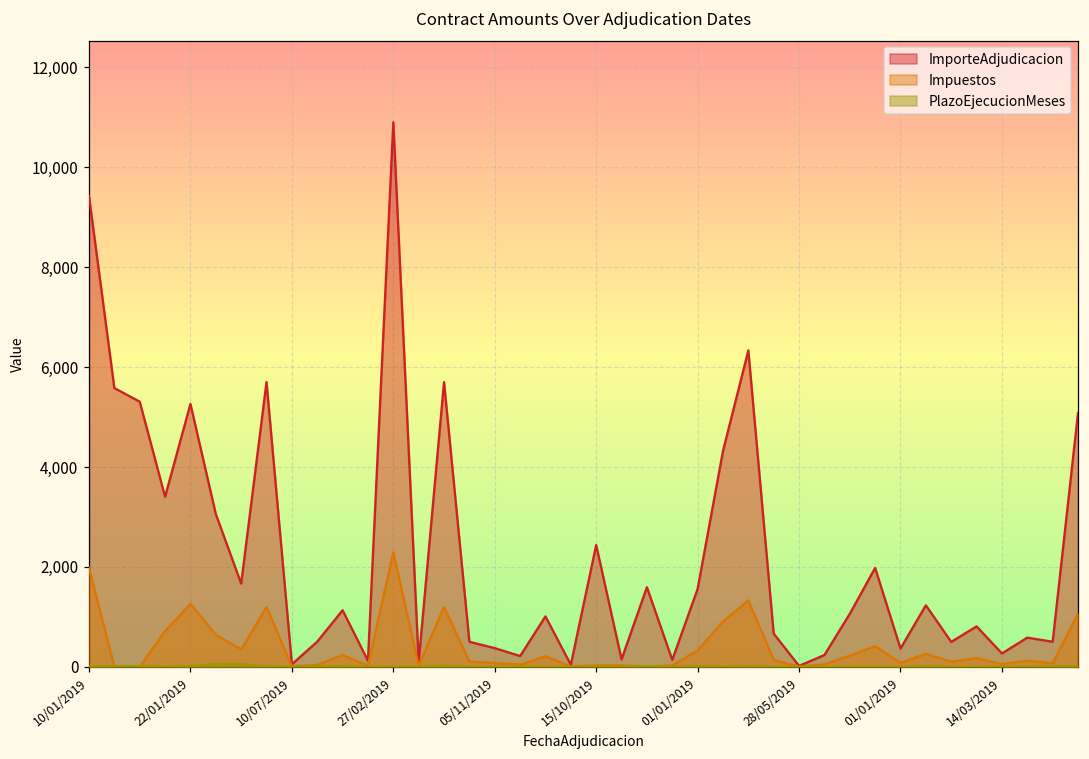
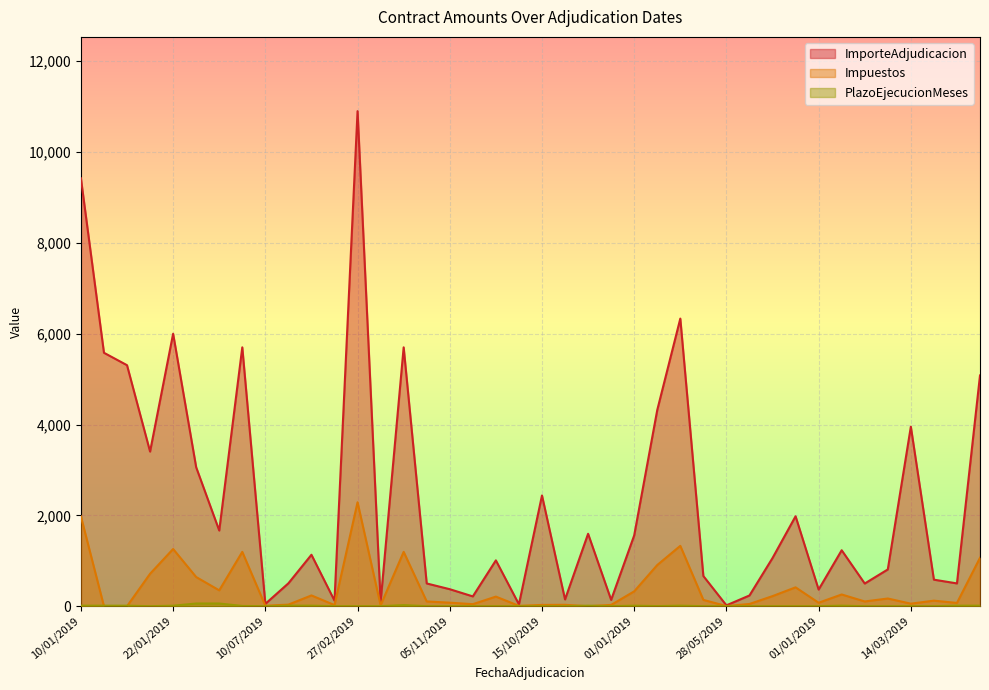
ImporteAdjudicacion, 22/01/2019: 5,300 -> 6,000
ImporteAdjudicacion, 14/03/2019: 300 -> 4,000
